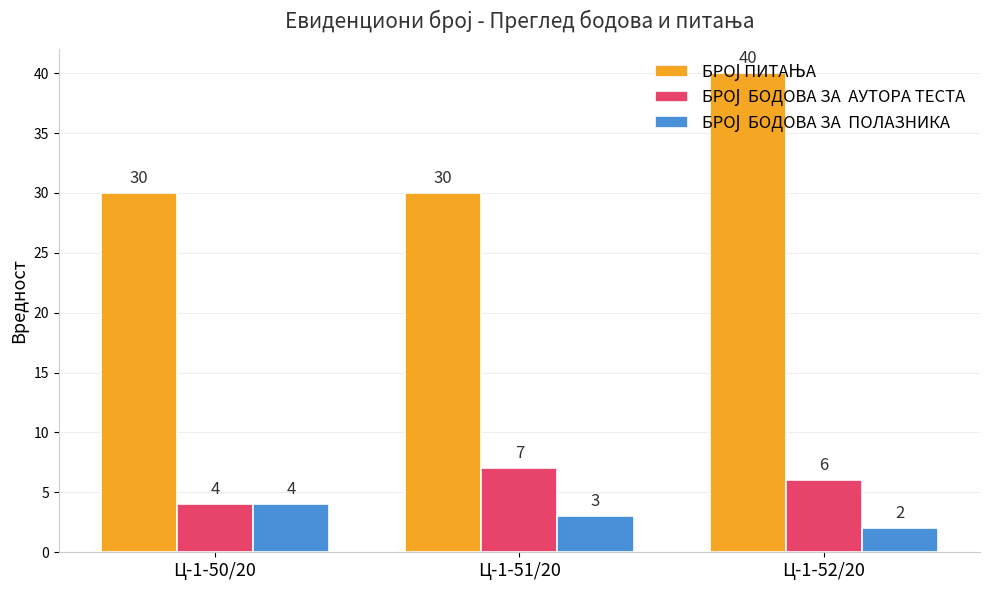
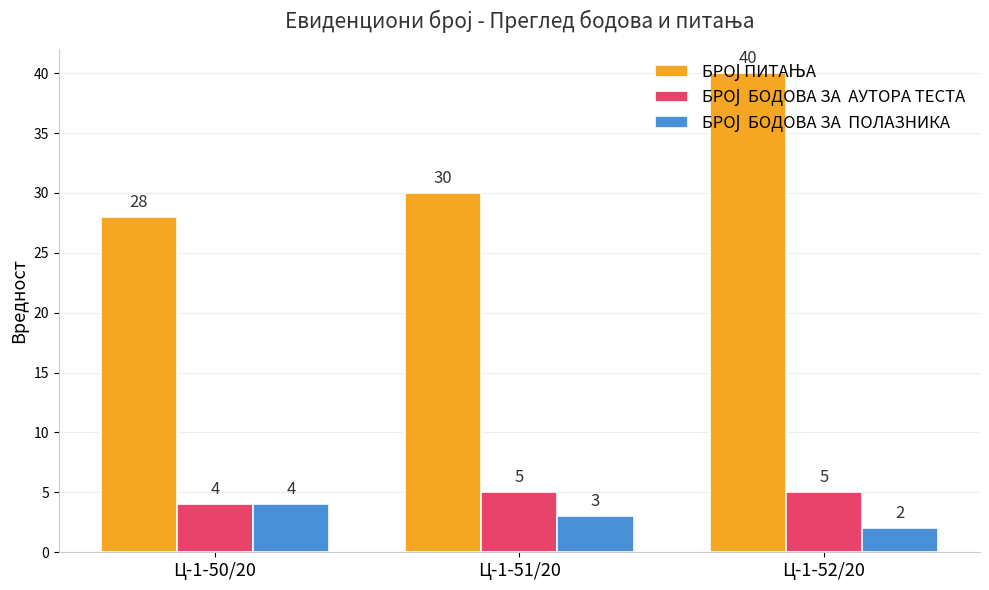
БРОЈ ПИТАЊА, Ц-1-50/20: 30 -> 28
БРОЈ БОДОВА ЗА АУТОРА ТЕСТА, Ц-1-51/20: 7 -> 5
БРОЈ БОДОВА ЗА АУТОРА ТЕСТА, Ц-1-52/20: 6 -> 5
